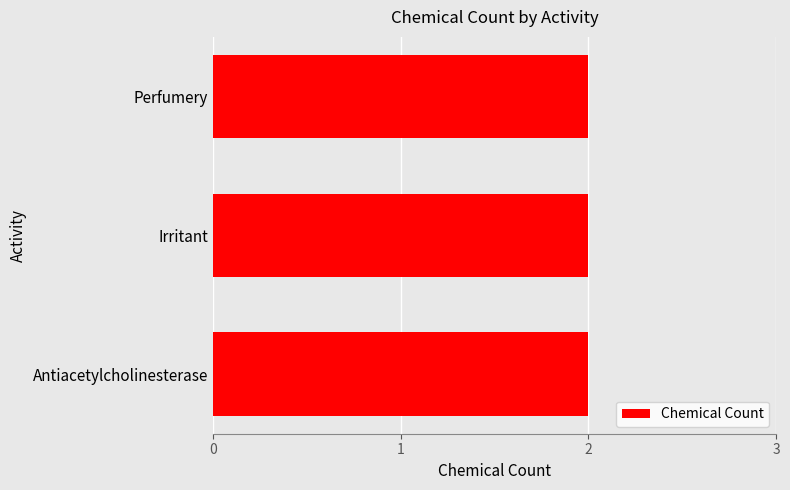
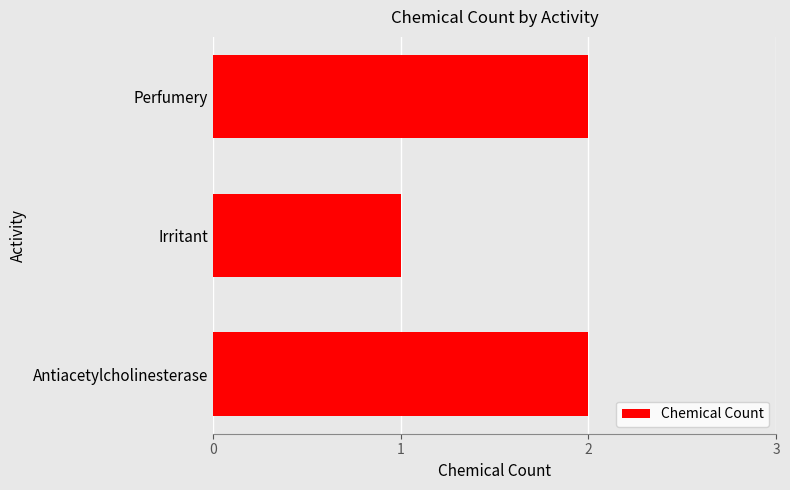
Irritant: 2 -> 1
